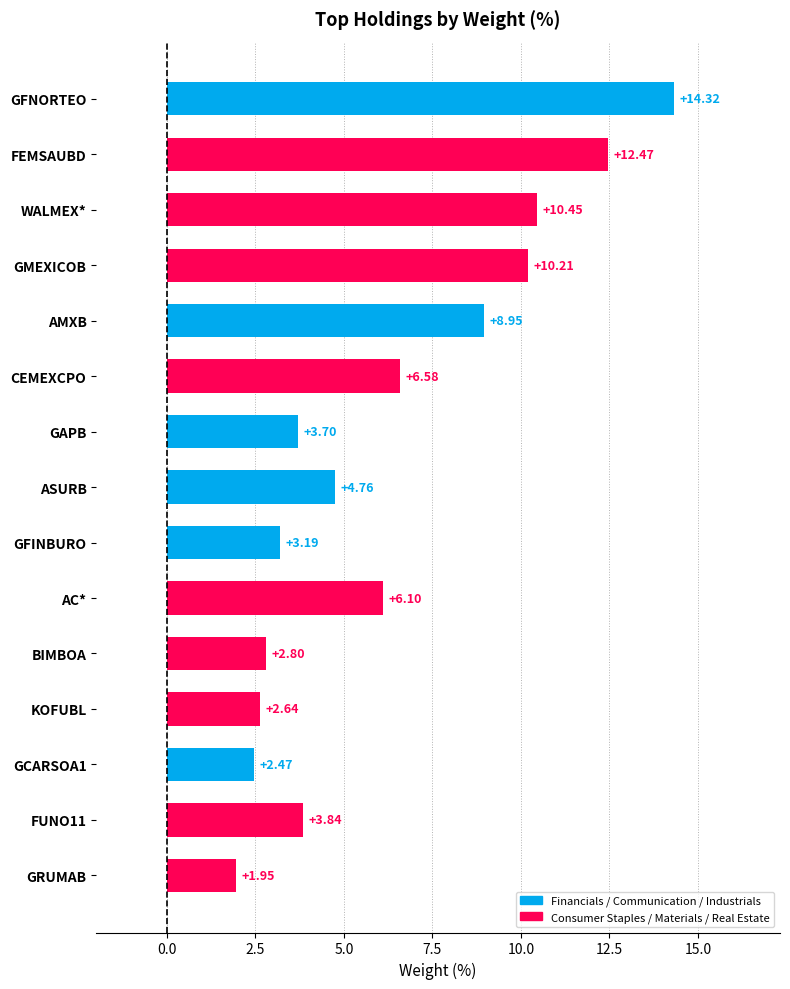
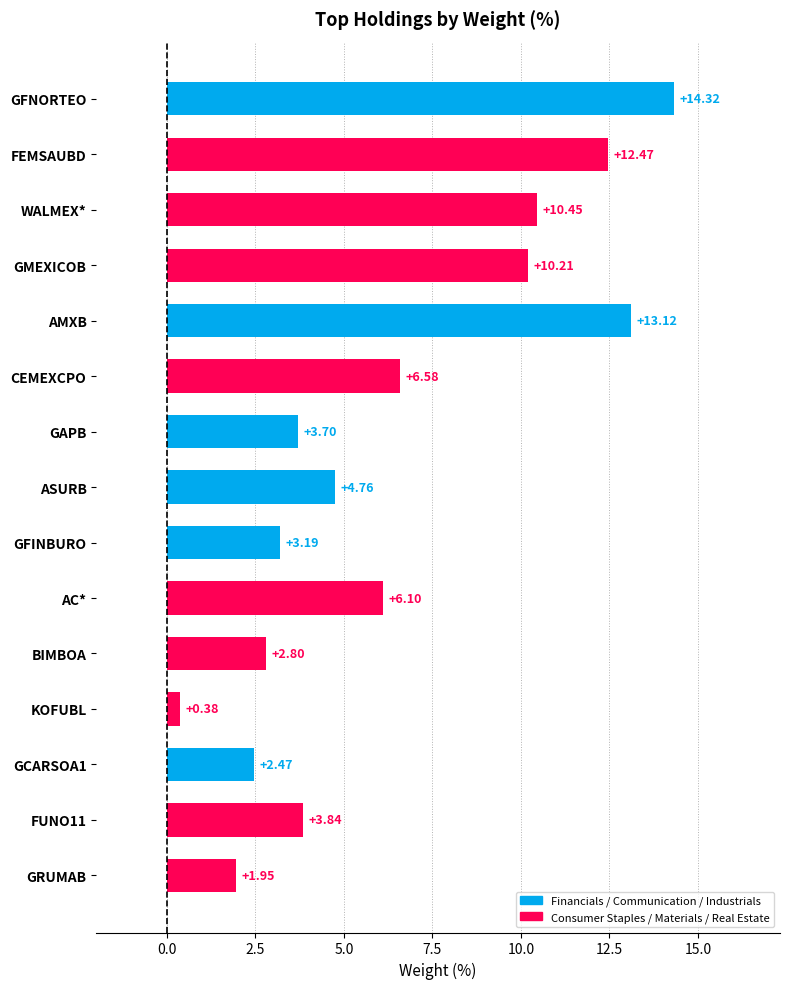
AMXB: +8.95 -> +13.12
KOFUBL: +2.64 -> +0.38
